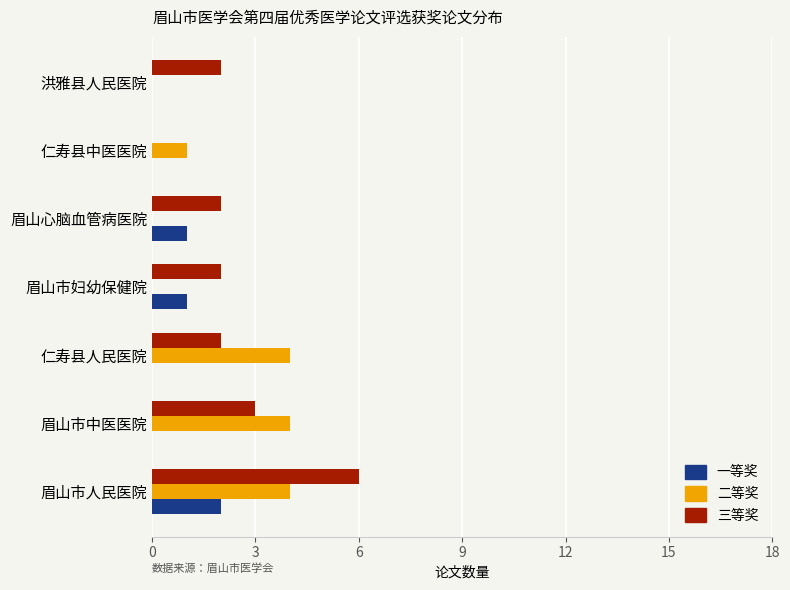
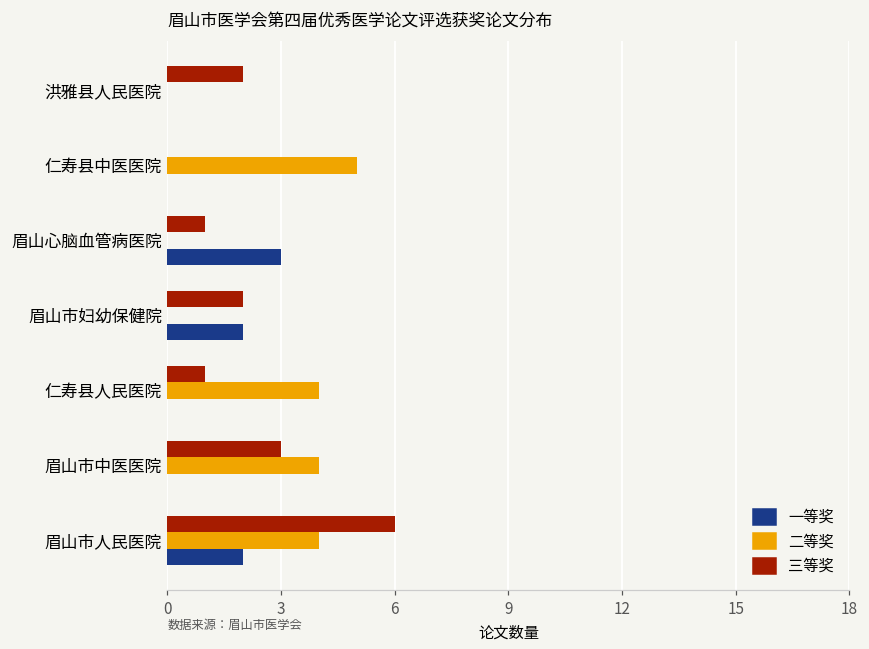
二等奖, 仁寿县中医医院: 1 -> 5
三等奖, 眉山心脑血管病医院: 2 -> 1
一等奖, 眉山心脑血管病医院: 1 -> 3
一等奖, 眉山市妇幼保健院: 1 -> 2
三等奖, 仁寿县人民医院: 2 -> 1
